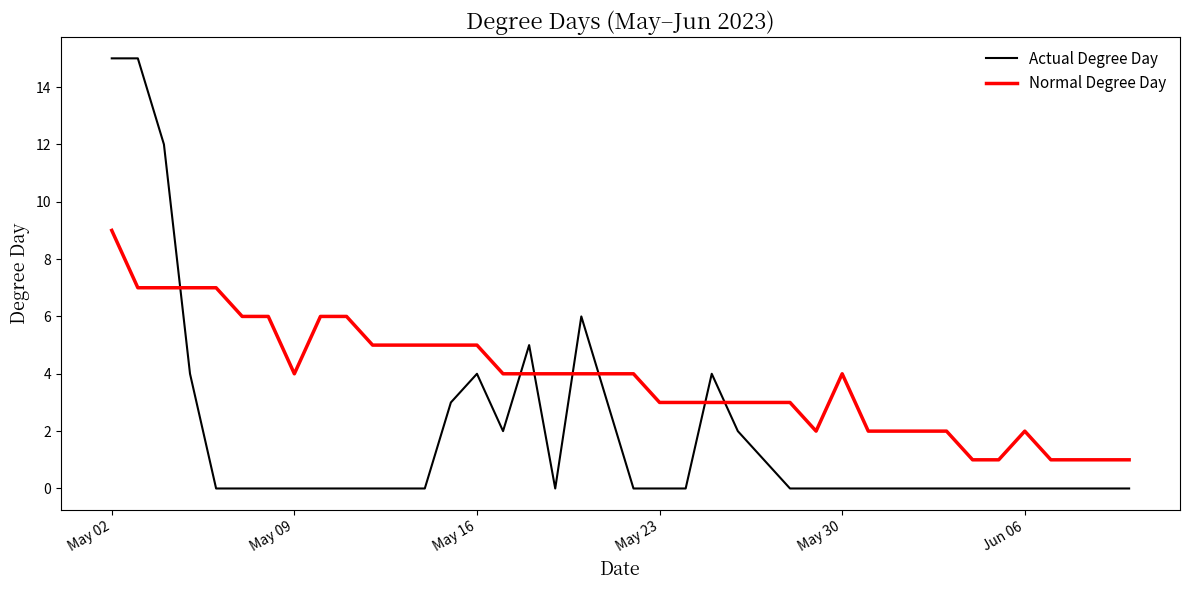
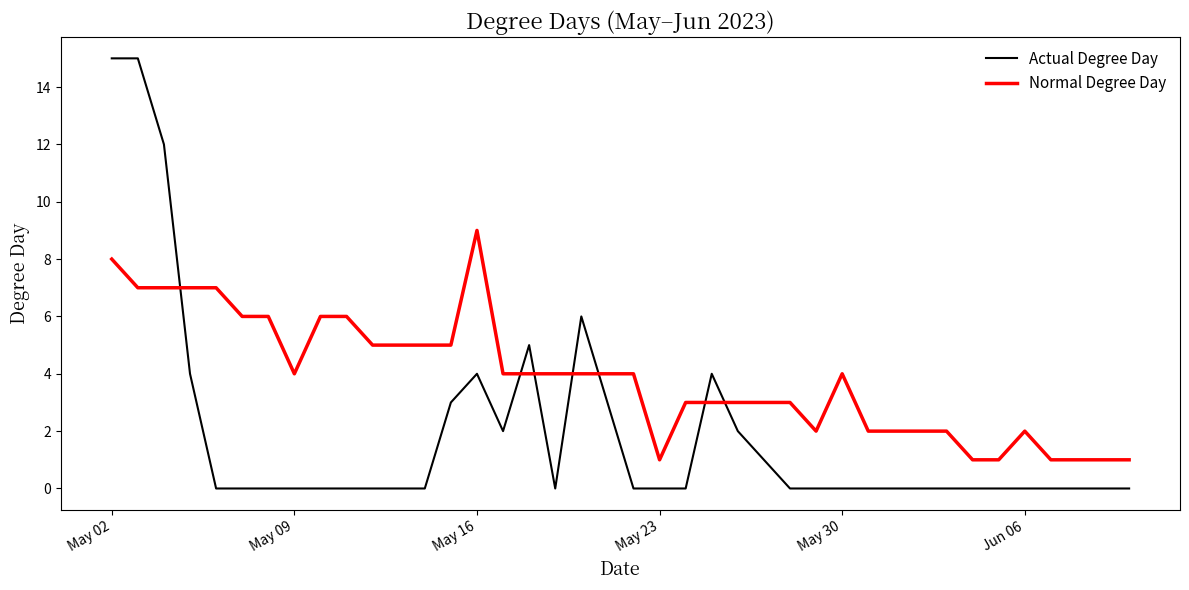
Normal Degree Day, May 02: 9 -> 8
Normal Degree Day, May 16: 5 -> 9
Normal Degree Day, May 23: 3 -> 1
